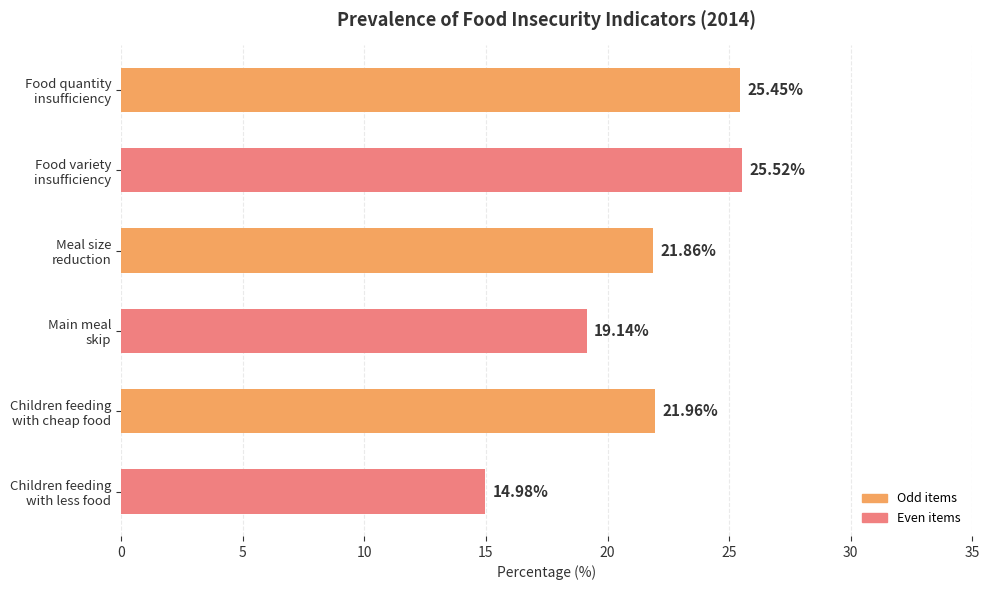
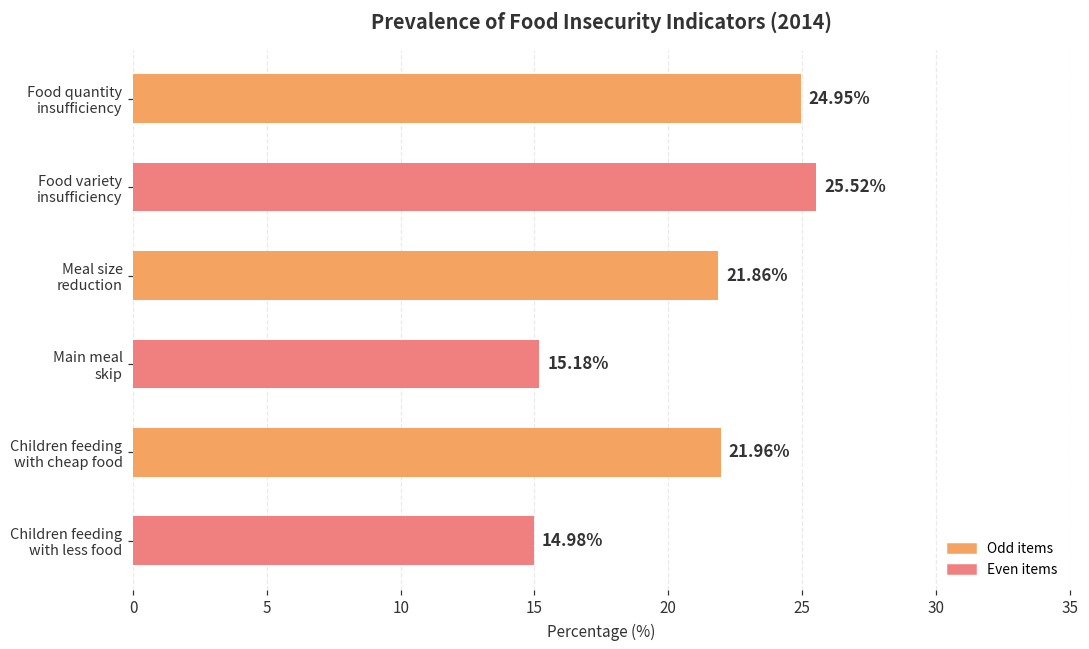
Food quantity insufficiency: 25.45% -> 24.95%
Main meal skip: 19.14% -> 15.18%
